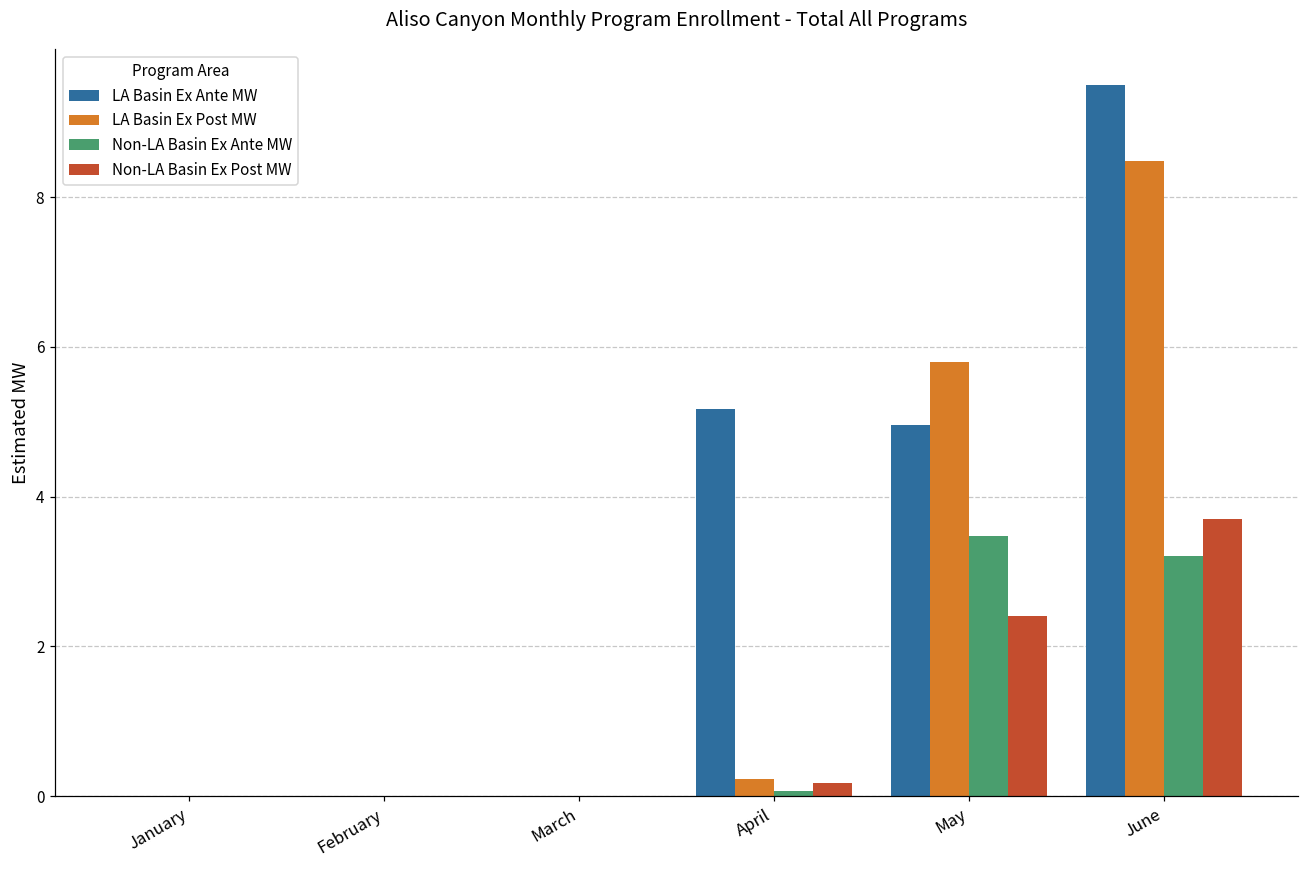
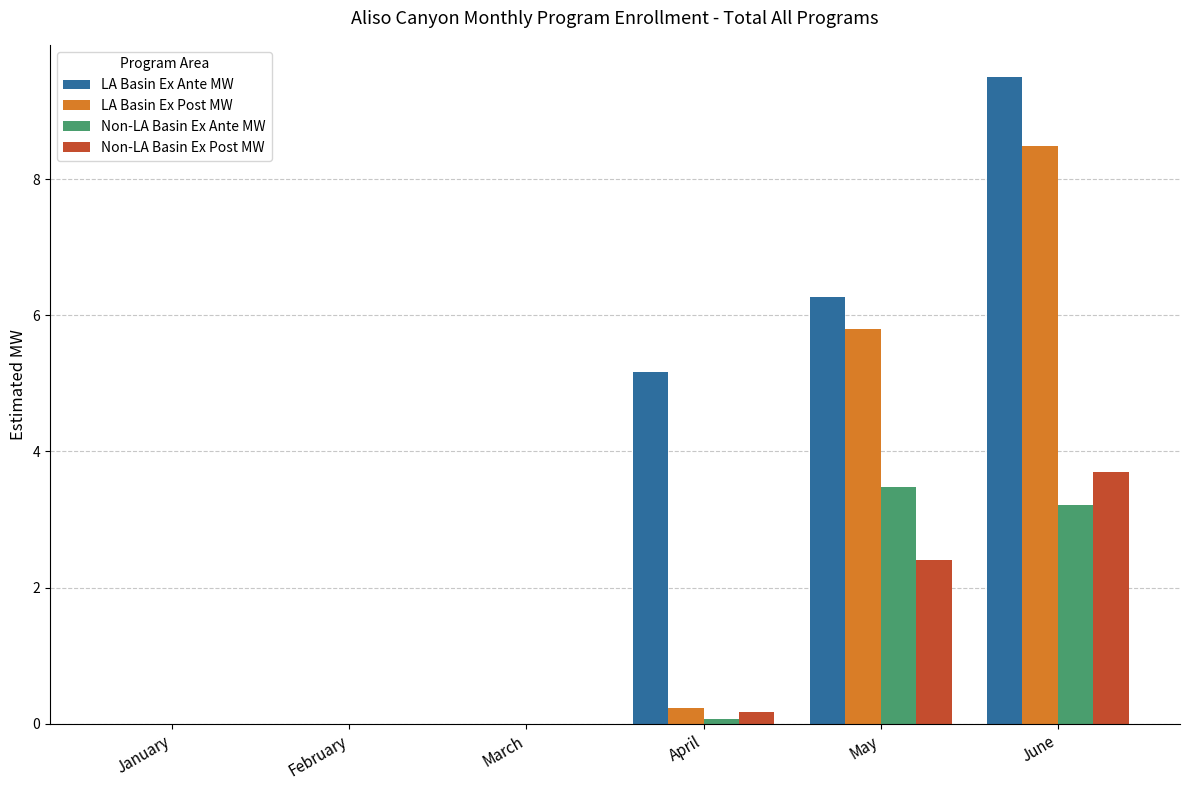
LA Basin Ex Ante MW, May: 5.0 -> 6.3
